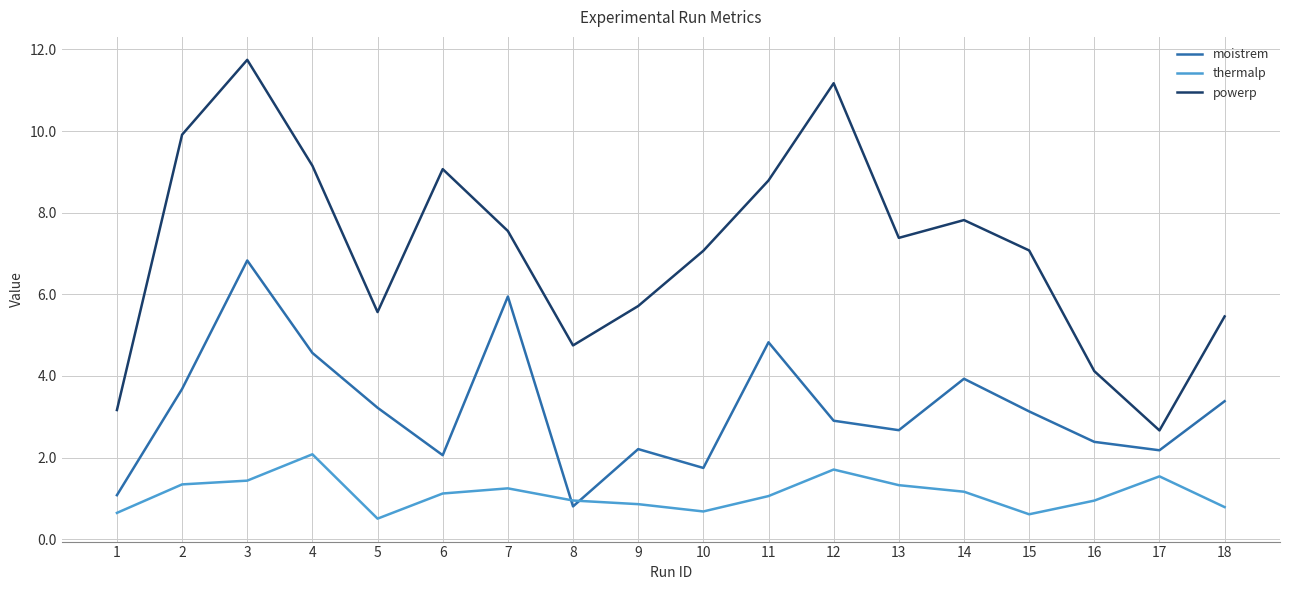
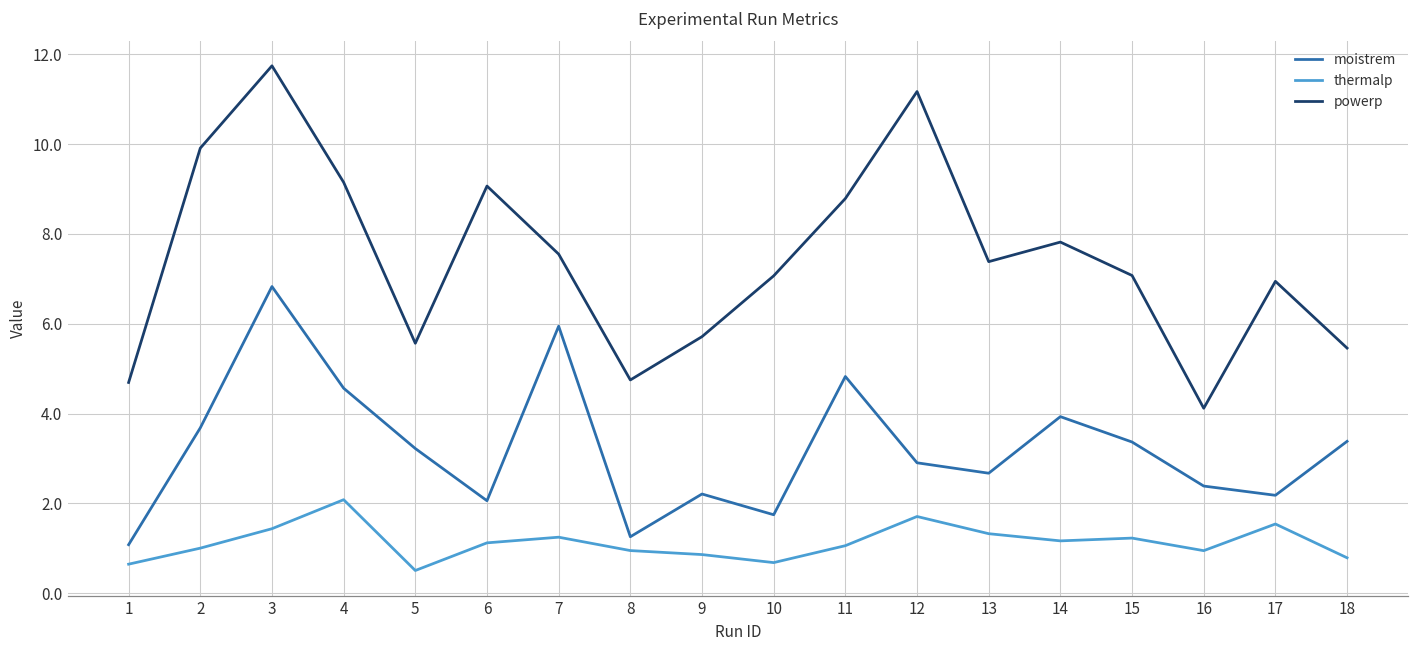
powerp, 1: 3.2 -> 4.7
thermalp, 2: 1.3 -> 1.0
moistrem, 8: 0.8 -> 1.3
moistrem, 15: 3.1 -> 3.4
thermalp, 15: 0.6 -> 1.2
powerp, 17: 2.7 -> 6.9
